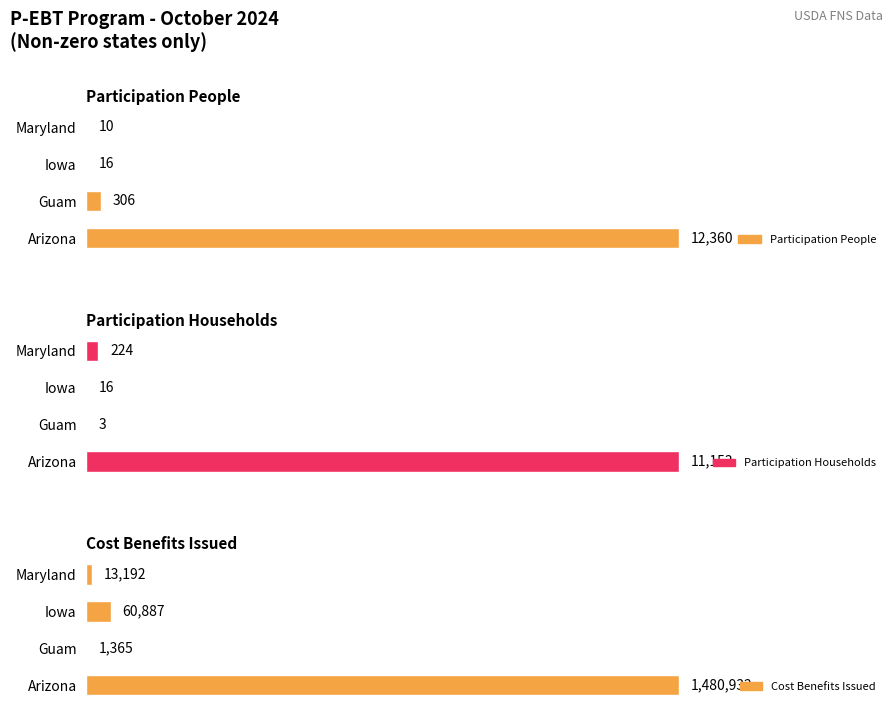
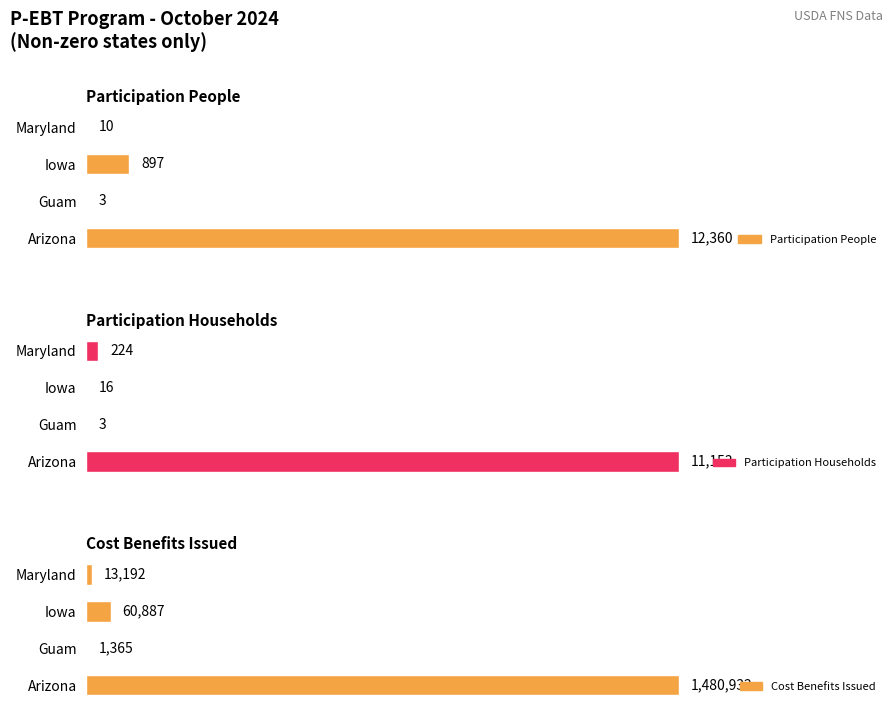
Participation People, Iowa: 16 -> 897
Participation People, Guam: 306 -> 3
